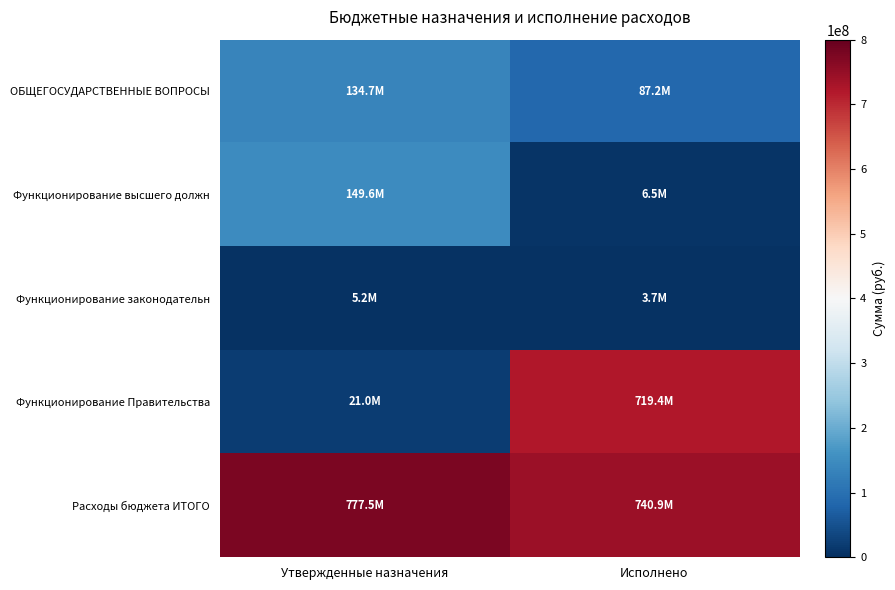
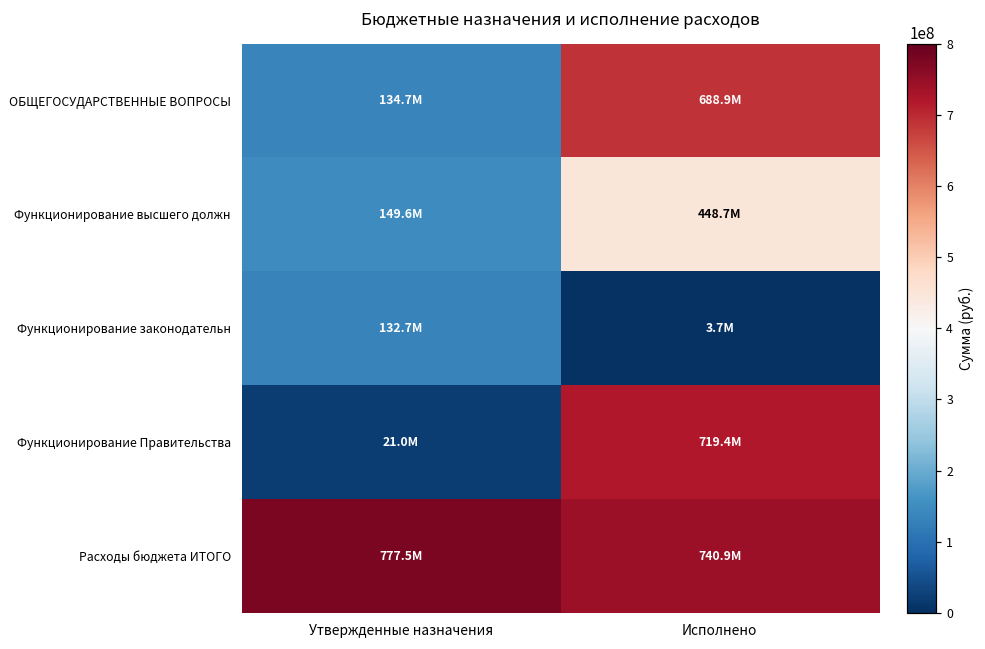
ОБЩЕГОСУДАРСТВЕННЫЕ ВОПРОСЫ, Исполнено: 87.2M -> 688.9M
Функционирование высшего должн, Исполнено: 6.5M -> 448.7M
Функционирование законодательн, Утвержденные назначения: 5.2M -> 132.7M
